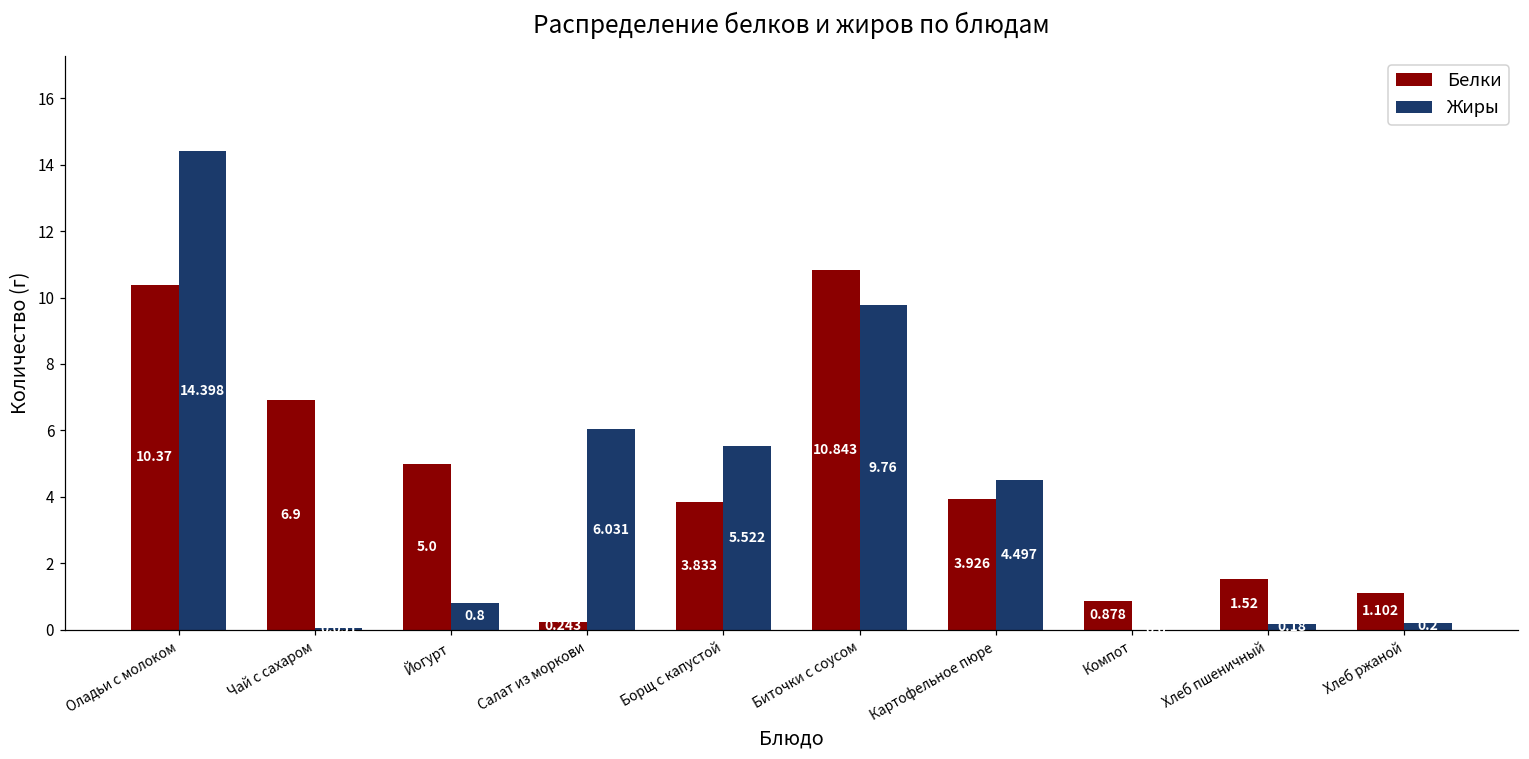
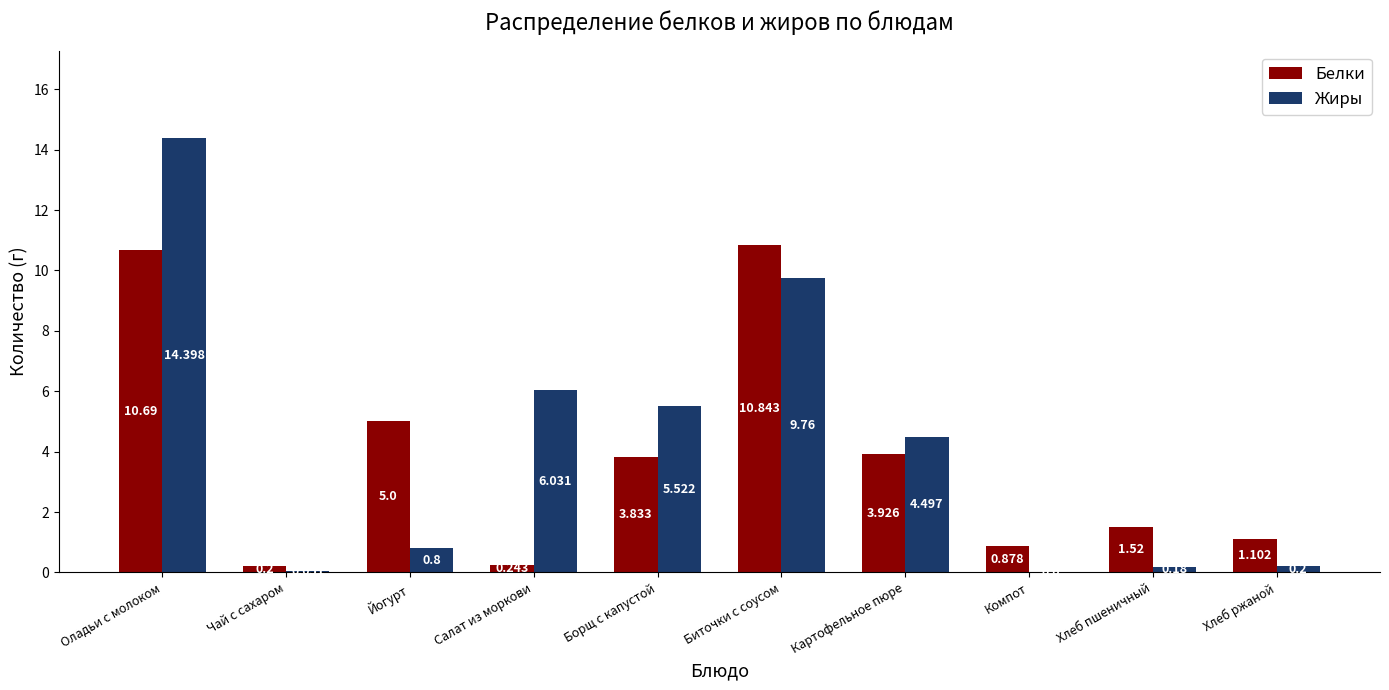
Белки, Оладьи с молоком: 10.37 -> 10.69
Белки, Чай с сахаром: 6.9 -> 0.2
